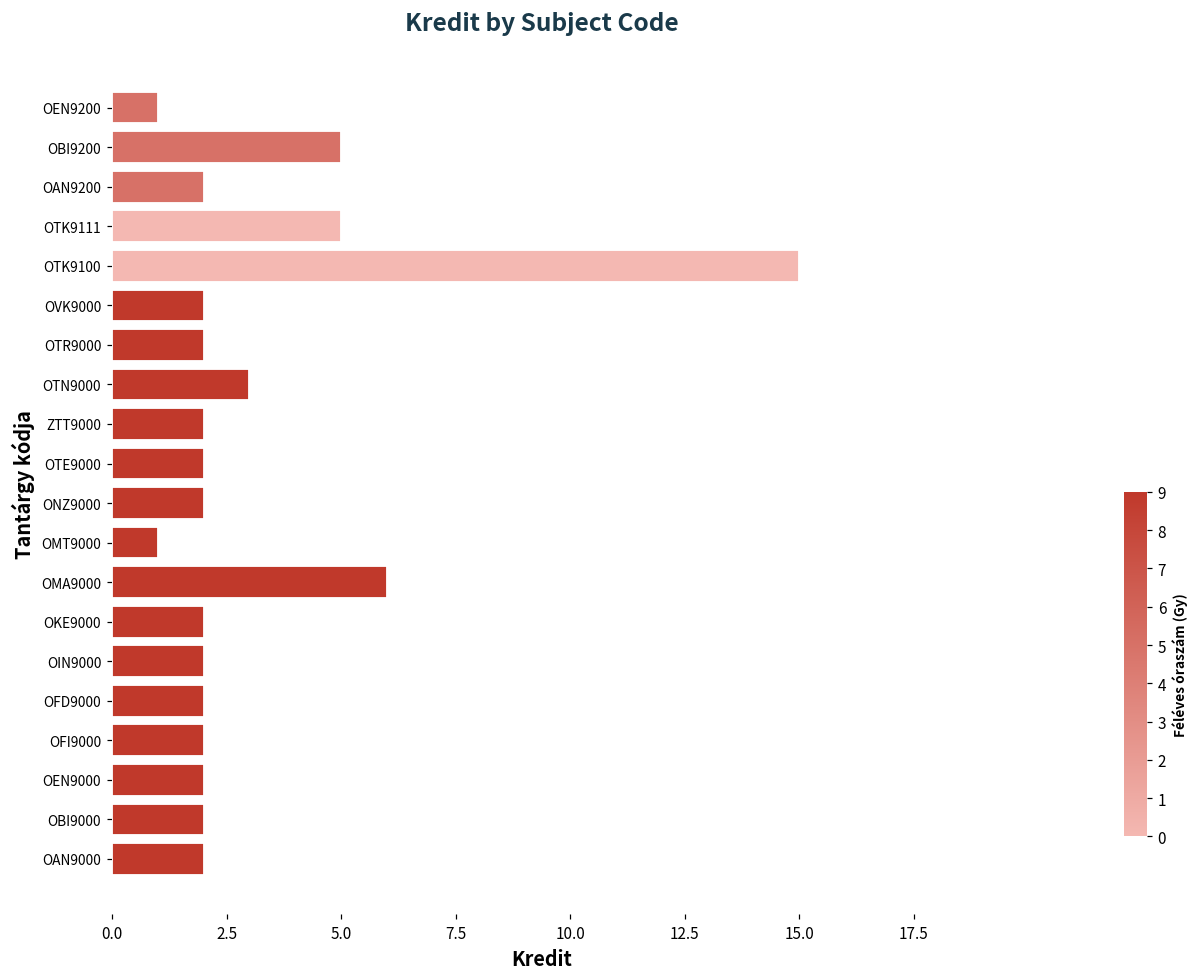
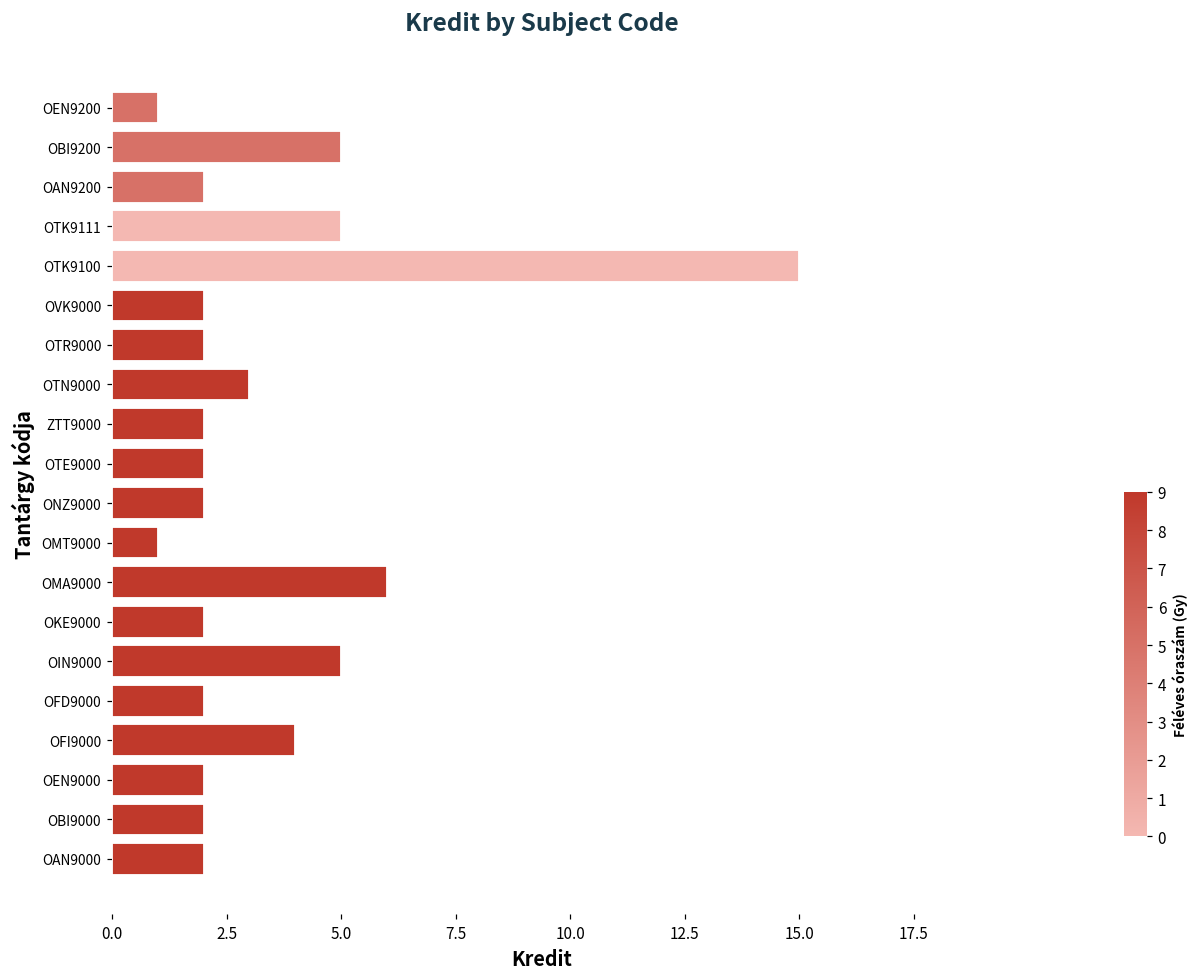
OIN9000: 2 -> 5
OFI9000: 2 -> 4
